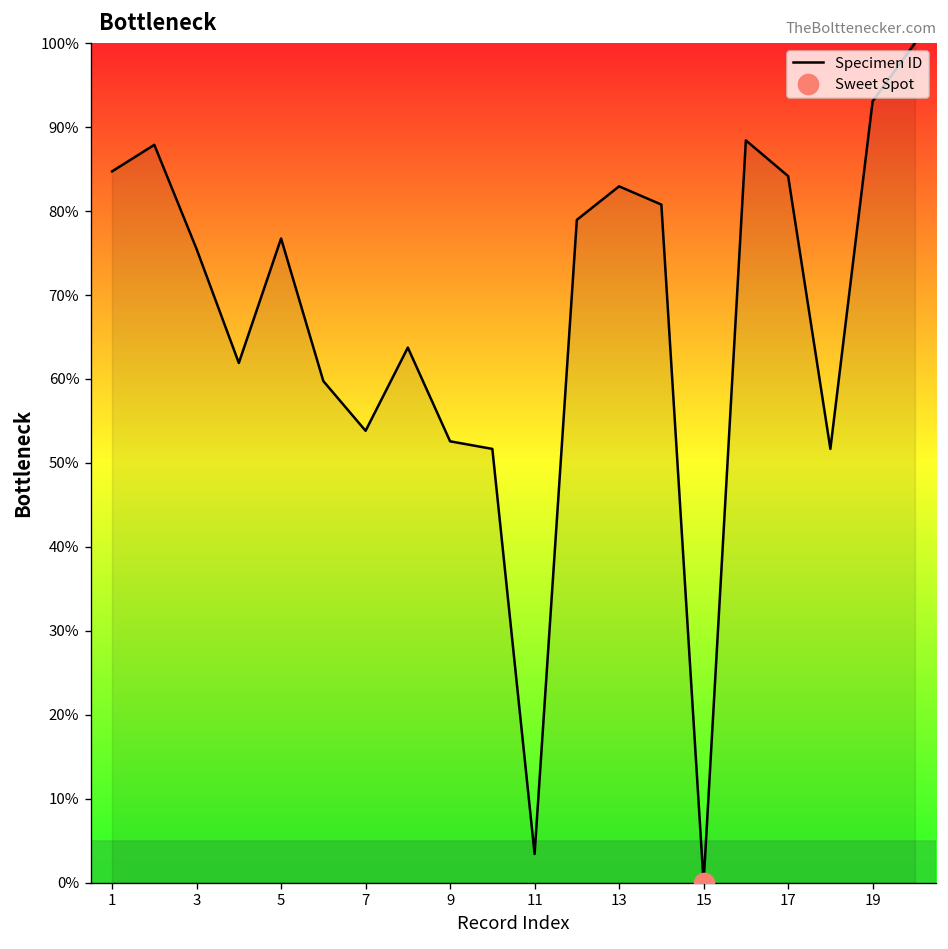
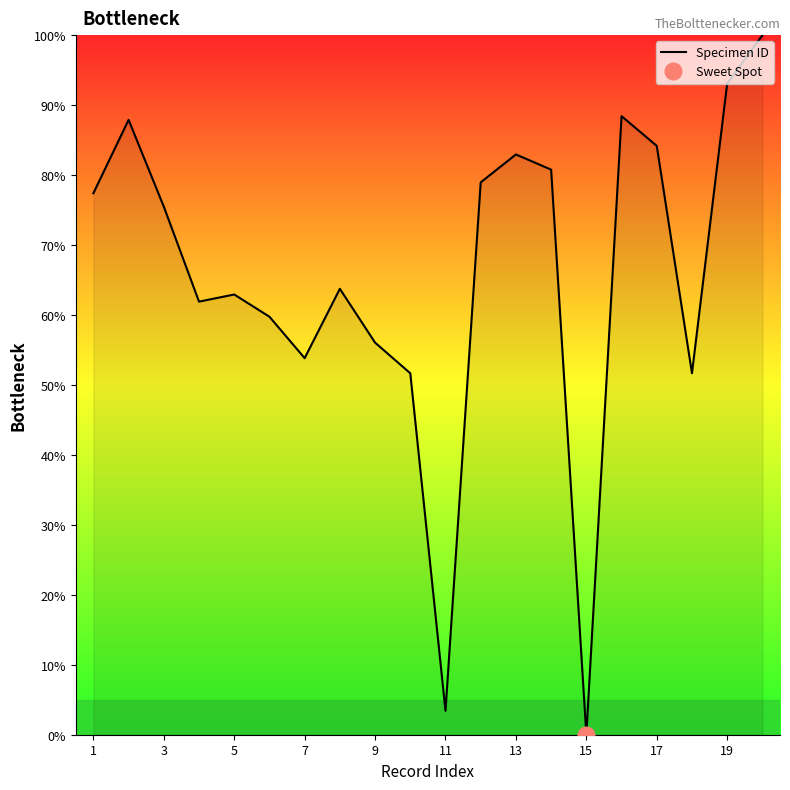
Specimen ID, 1: 85% -> 77%
Specimen ID, 5: 77% -> 63%
Specimen ID, 9: 53% -> 56%
